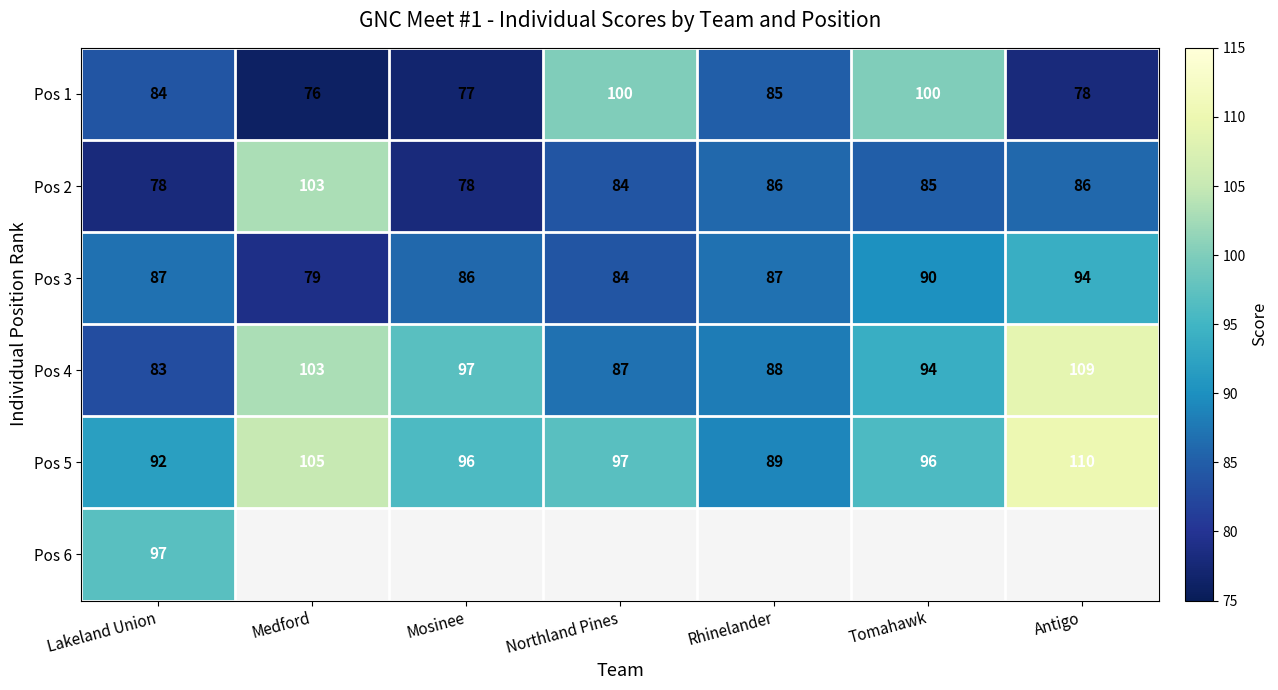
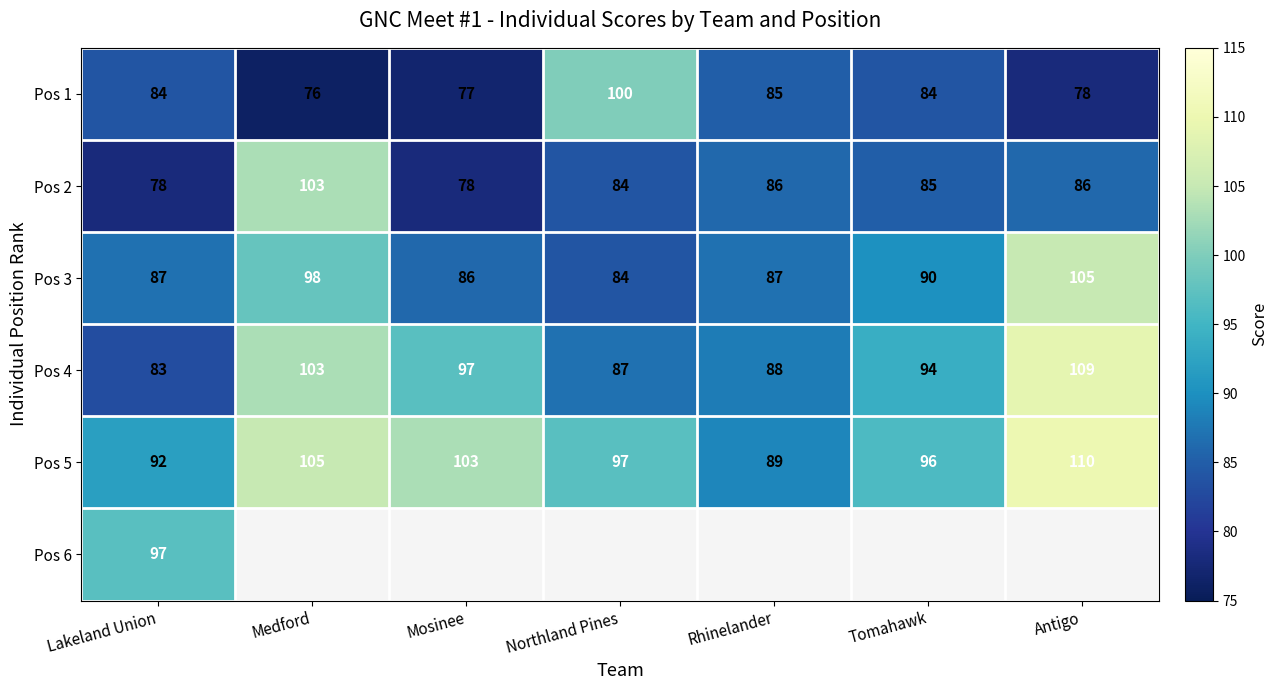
Pos 1, Tomahawk: 100 -> 84
Pos 3, Medford: 79 -> 98
Pos 3, Antigo: 94 -> 105
Pos 5, Mosinee: 96 -> 103
